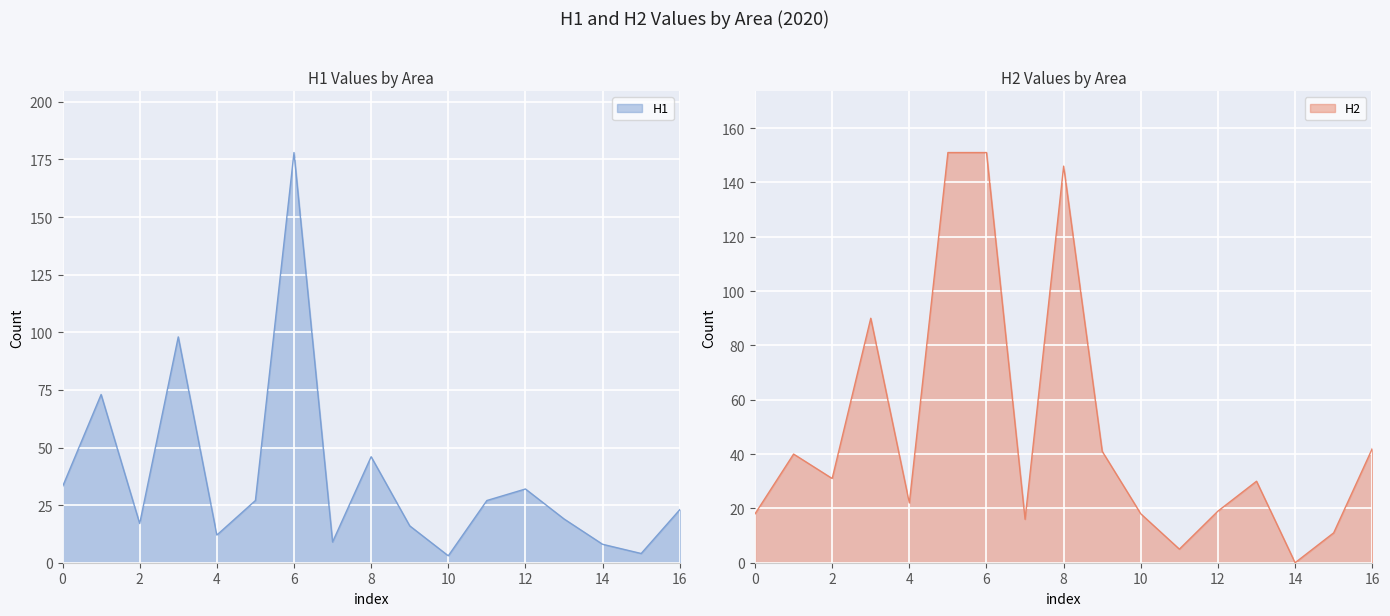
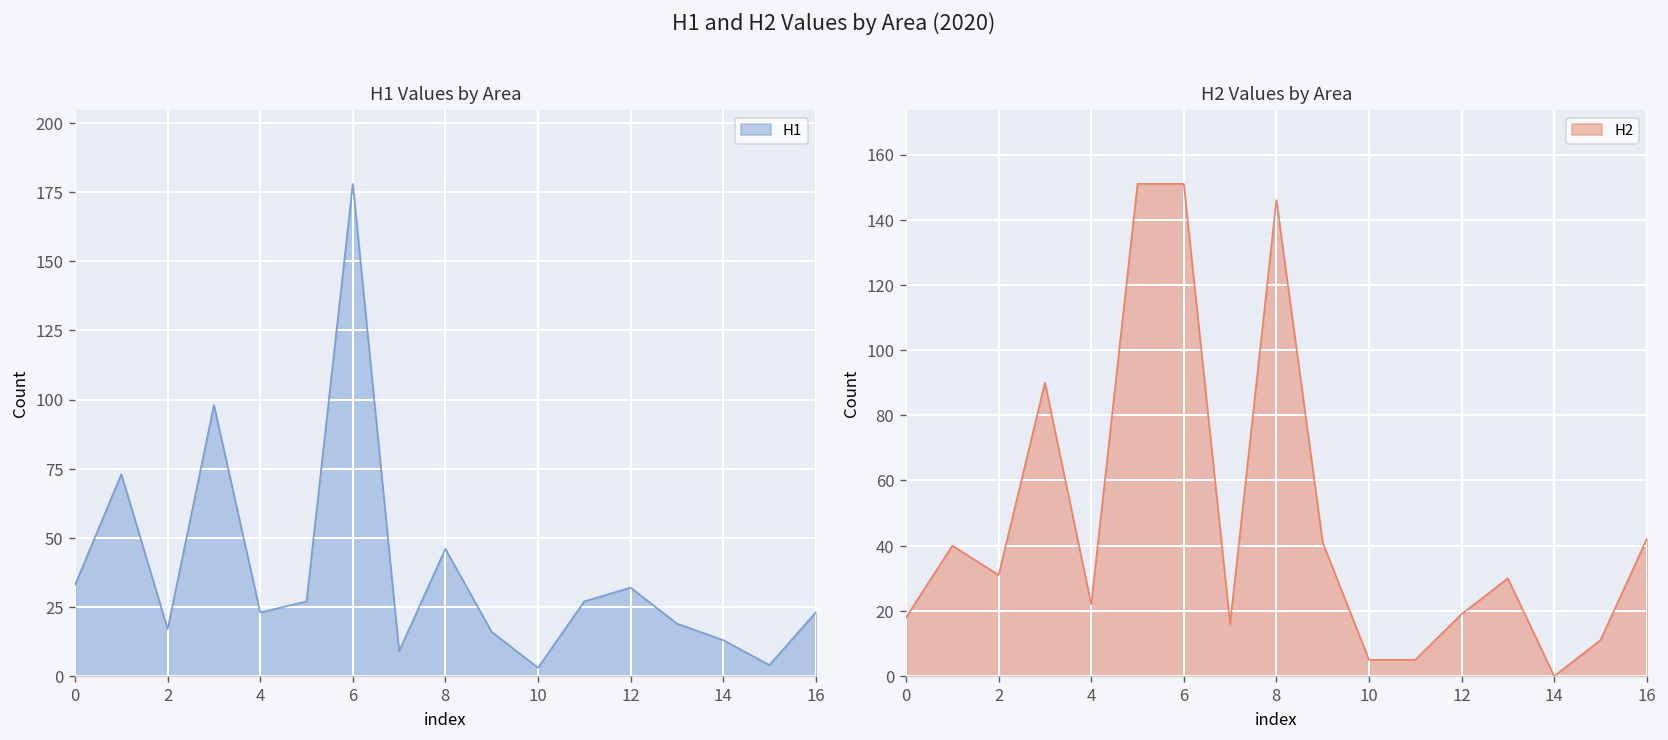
H1 Values by Area, 4: 12 -> 23
H1 Values by Area, 14: 8 -> 13
H2 Values by Area, 10: 18 -> 5
